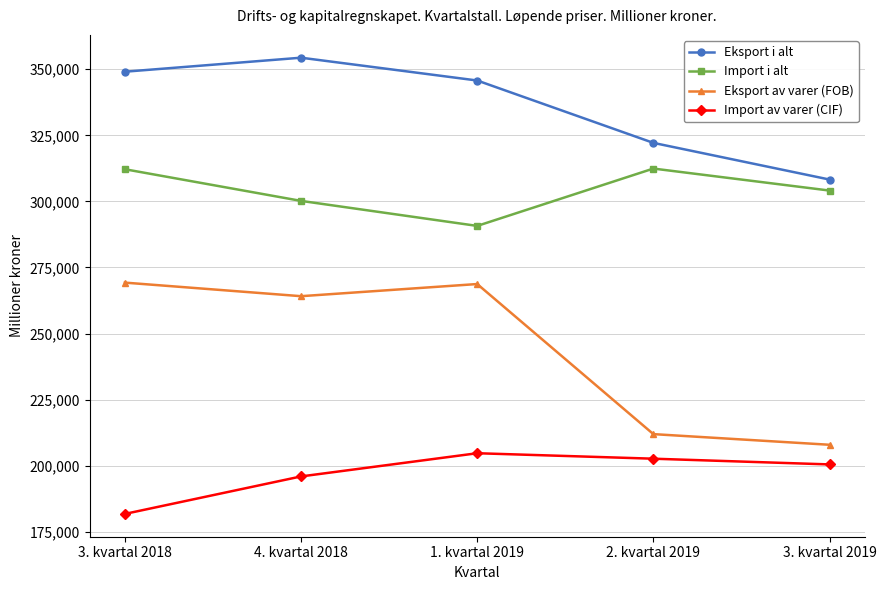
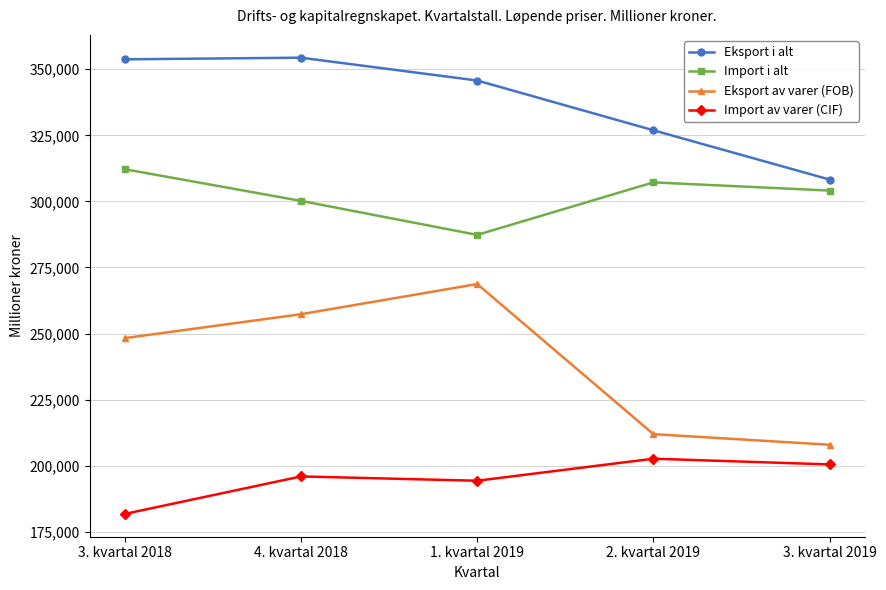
Eksport i alt, 3. kvartal 2018: 349,000 -> 354,000
Eksport av varer (FOB), 3. kvartal 2018: 269,000 -> 248,000
Eksport av varer (FOB), 4. kvartal 2018: 264,000 -> 257,000
Import i alt, 1. kvartal 2019: 291,000 -> 287,000
Import av varer (CIF), 1. kvartal 2019: 205,000 -> 194,000
Eksport i alt, 2. kvartal 2019: 322,000 -> 327,000
Import i alt, 2. kvartal 2019: 312,000 -> 307,000
